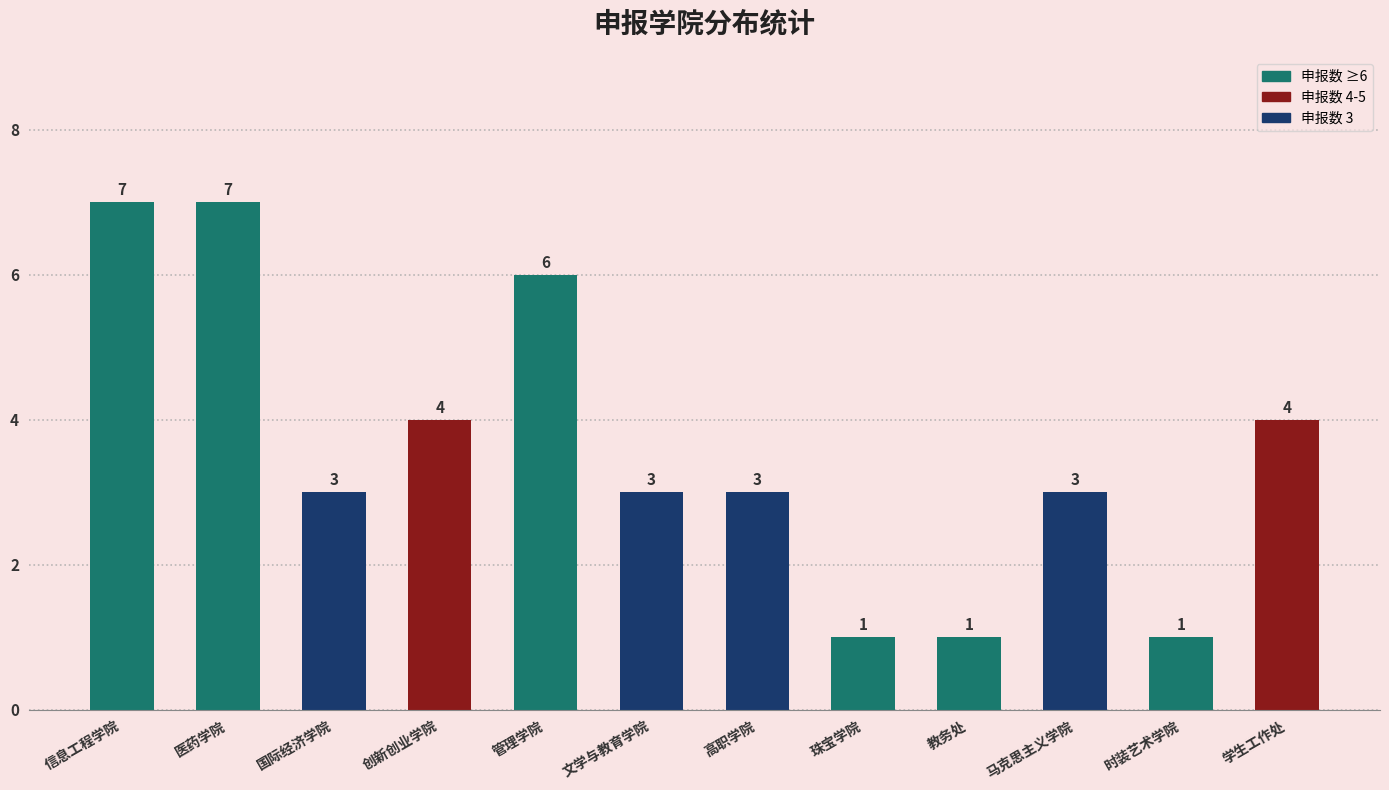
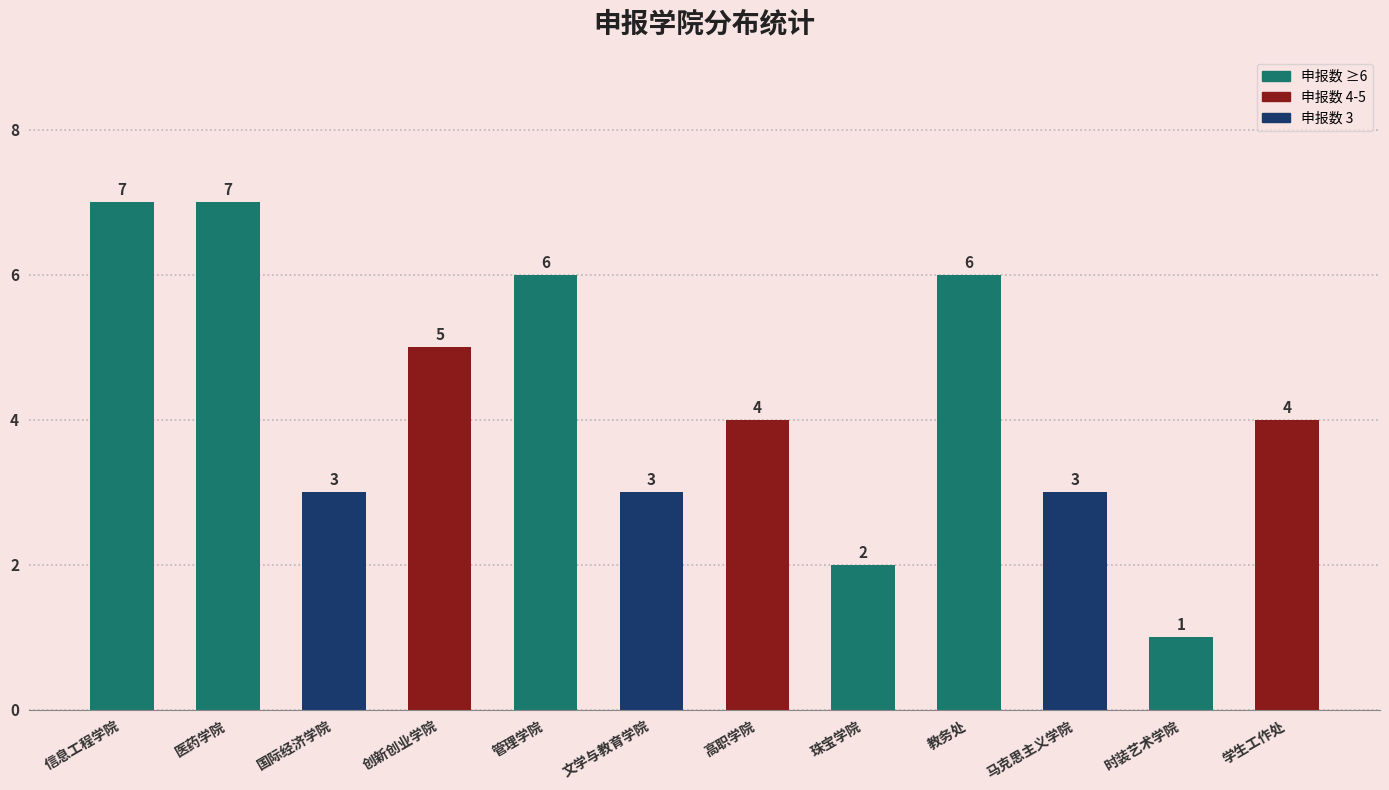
创新创业学院: 4 -> 5
高职学院: 3 -> 4
珠宝学院: 1 -> 2
教务处: 1 -> 6
